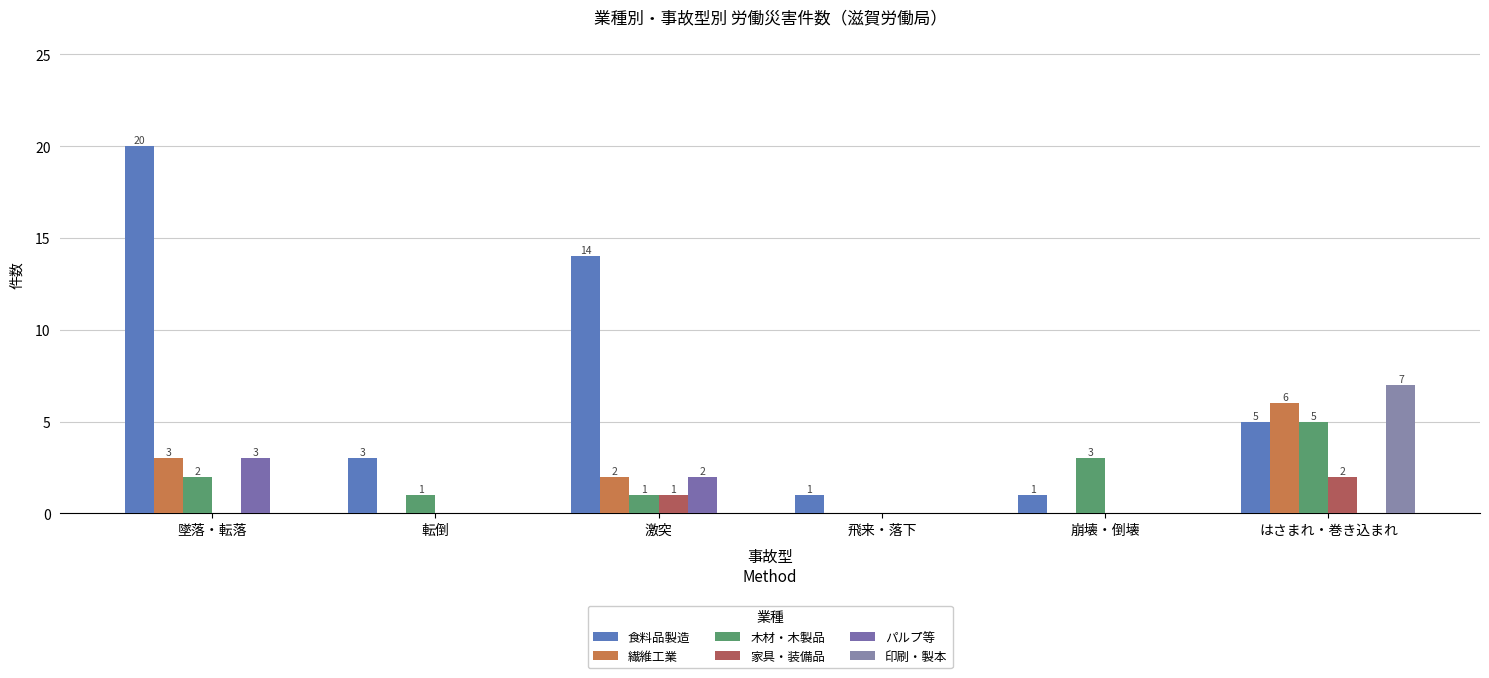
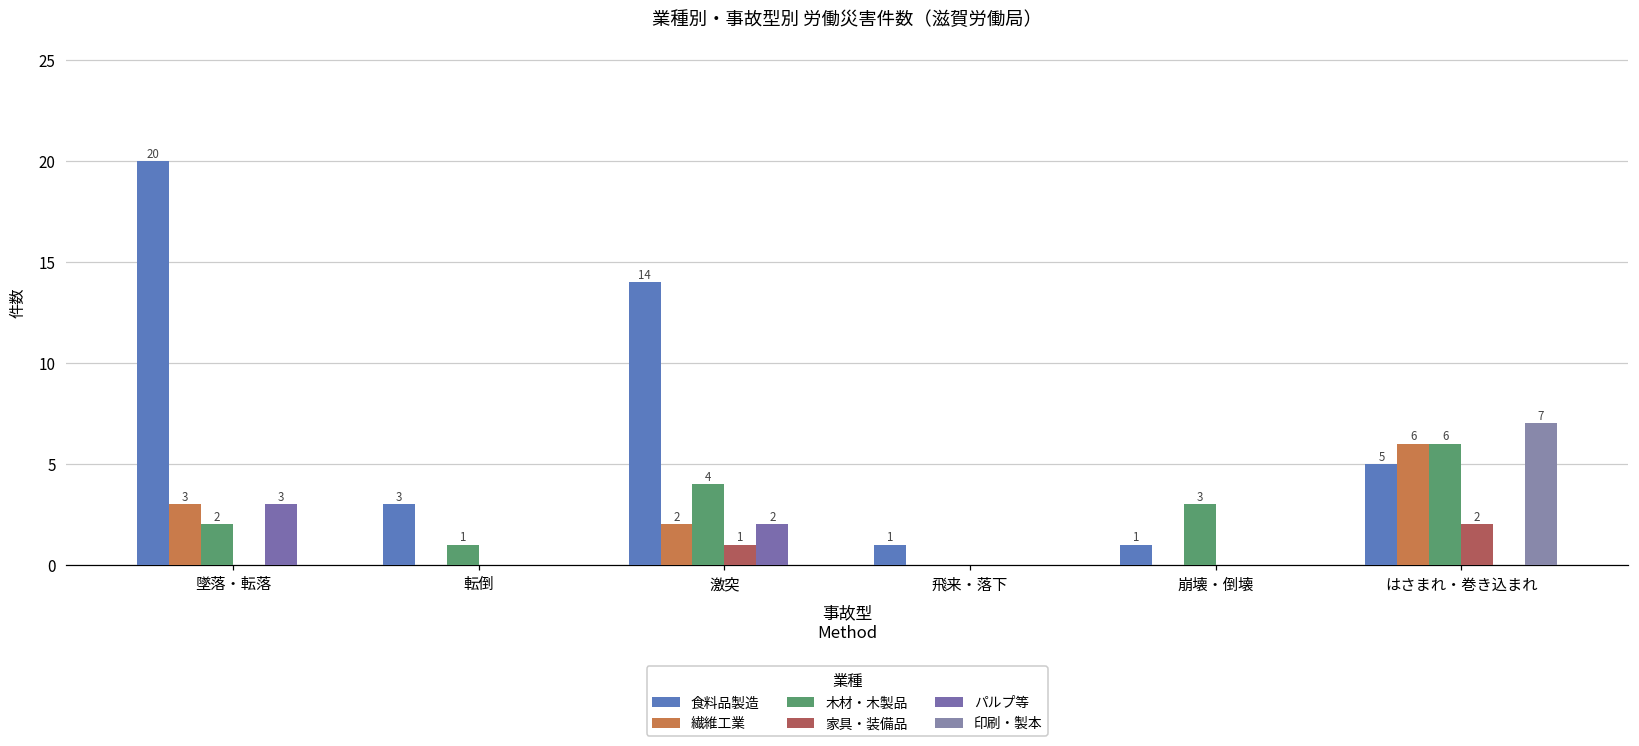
木材・木製品, 激突: 1 -> 4
木材・木製品, はさまれ・巻き込まれ: 5 -> 6
